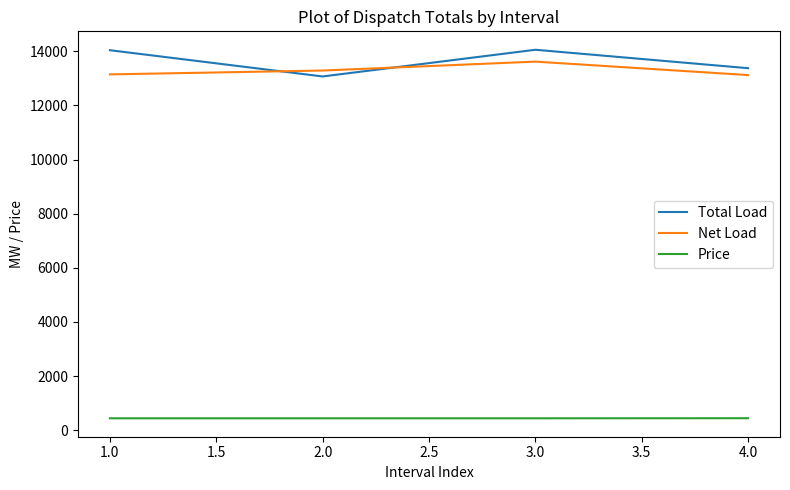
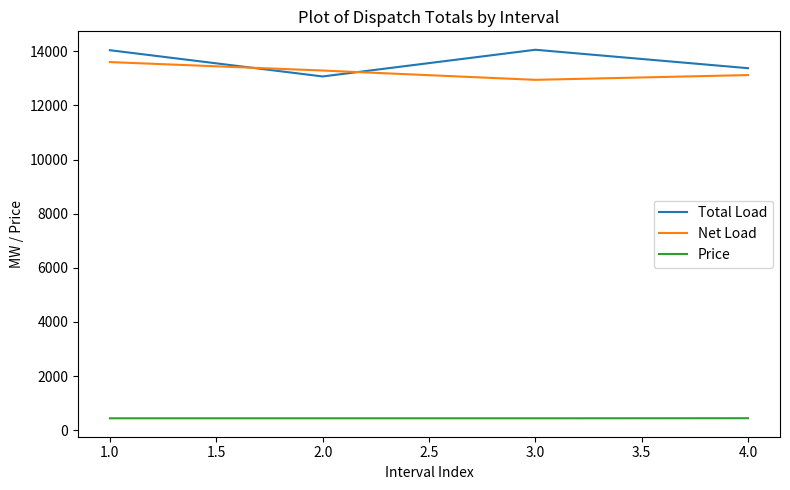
Net Load, 1.0: 13100 -> 13600
Net Load, 3.0: 13600 -> 12900
